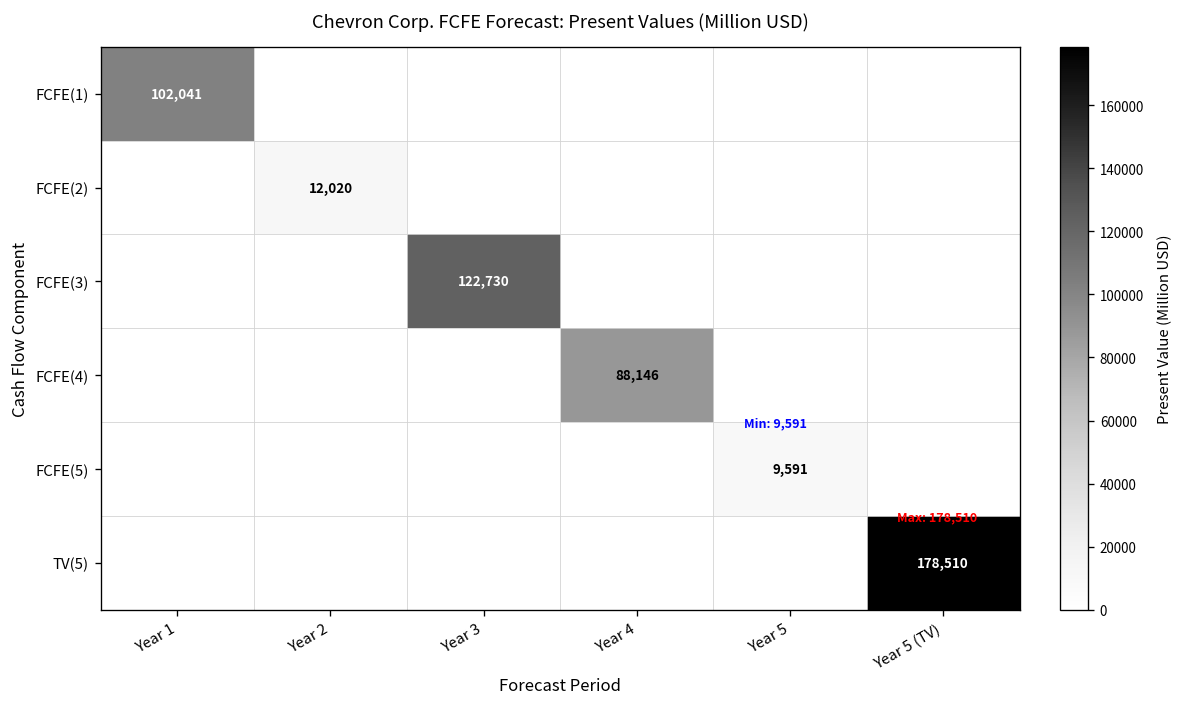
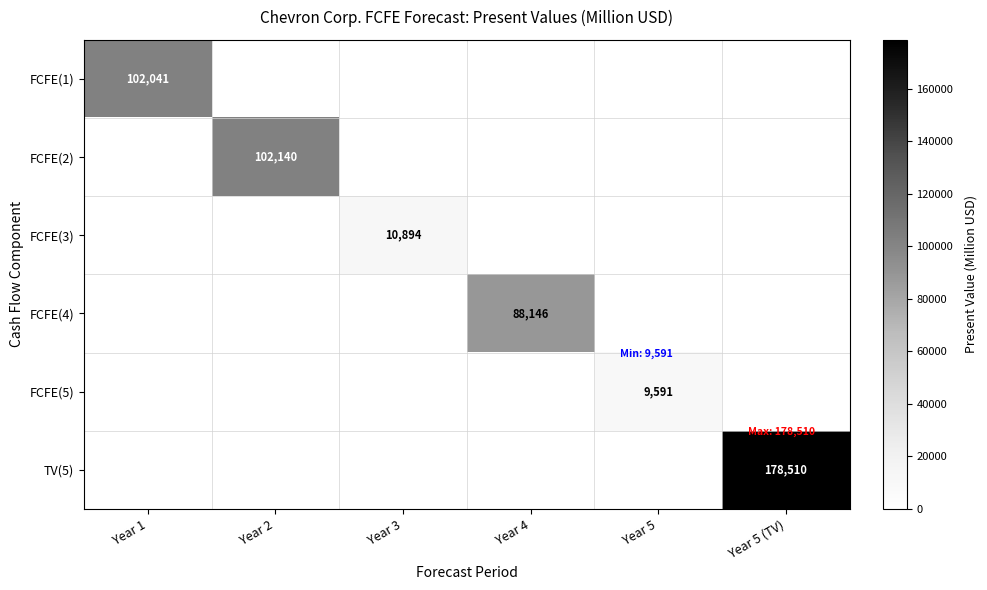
FCFE(2), Year 2: 12,020 -> 102,140
FCFE(3), Year 3: 122,730 -> 10,894
